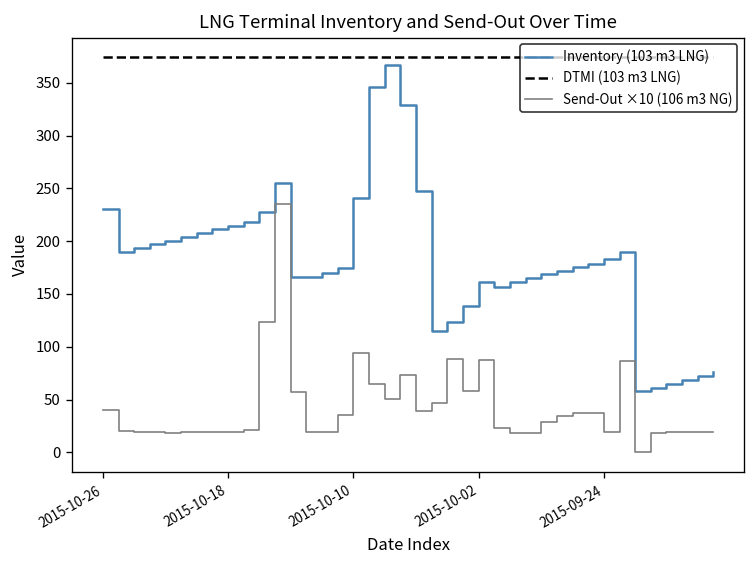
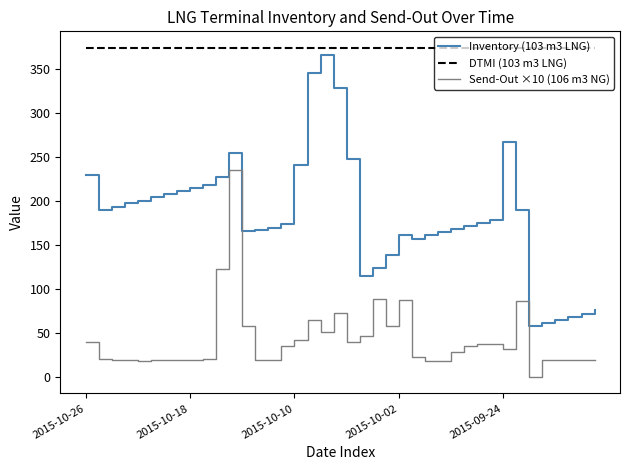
Send-Out ×10 (106 m3 NG), 2015-10-10: 90 -> 40
Inventory (103 m3 LNG), 2015-09-24: 180 -> 270
Send-Out ×10 (106 m3 NG), 2015-09-24: 20 -> 30
